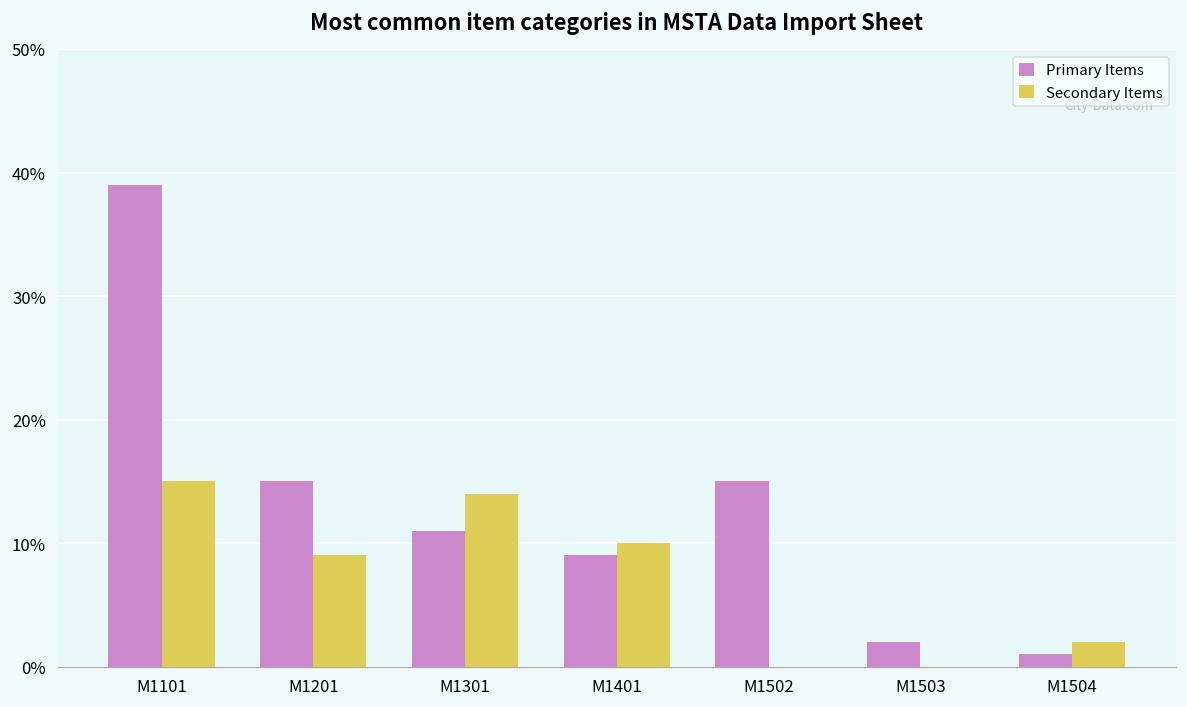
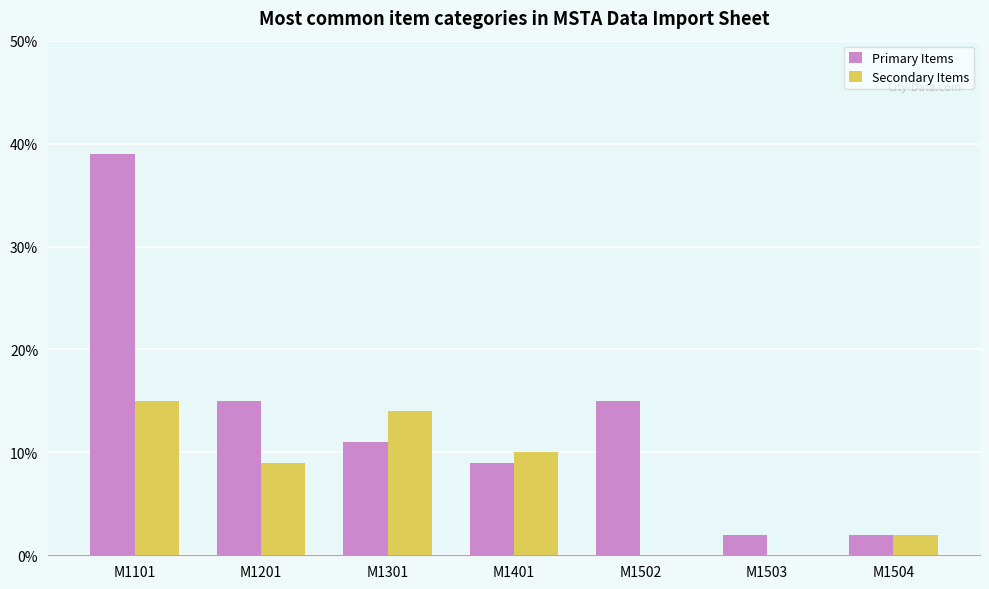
Primary Items, M1504: 1% -> 2%
